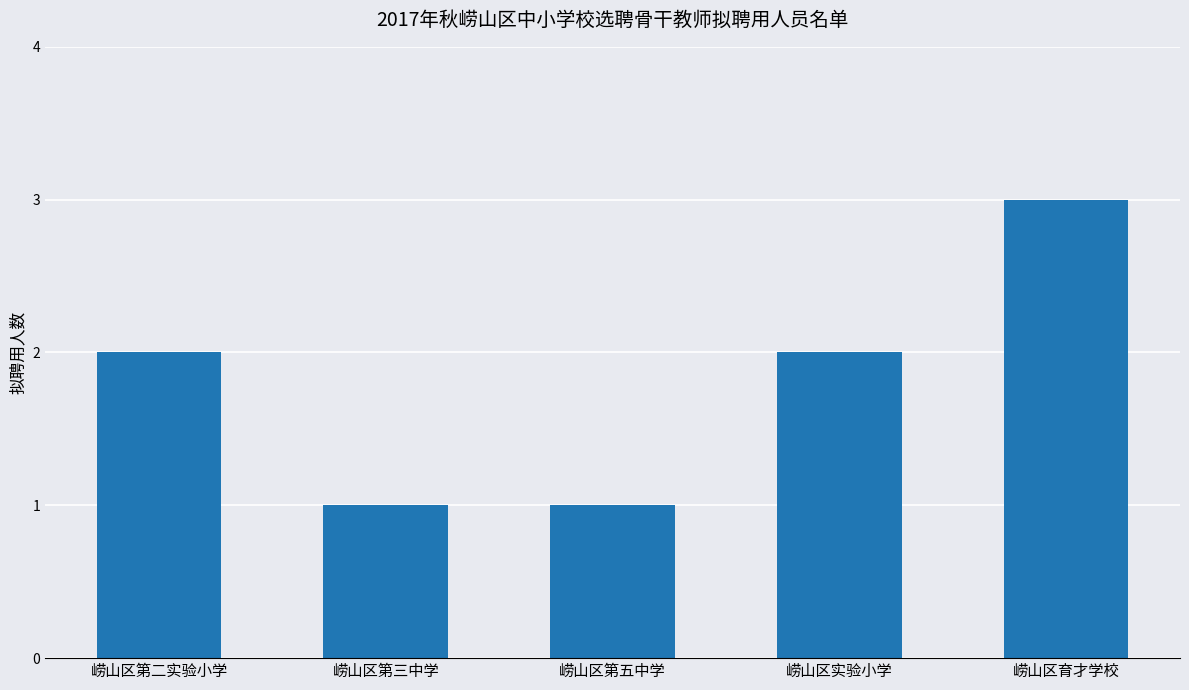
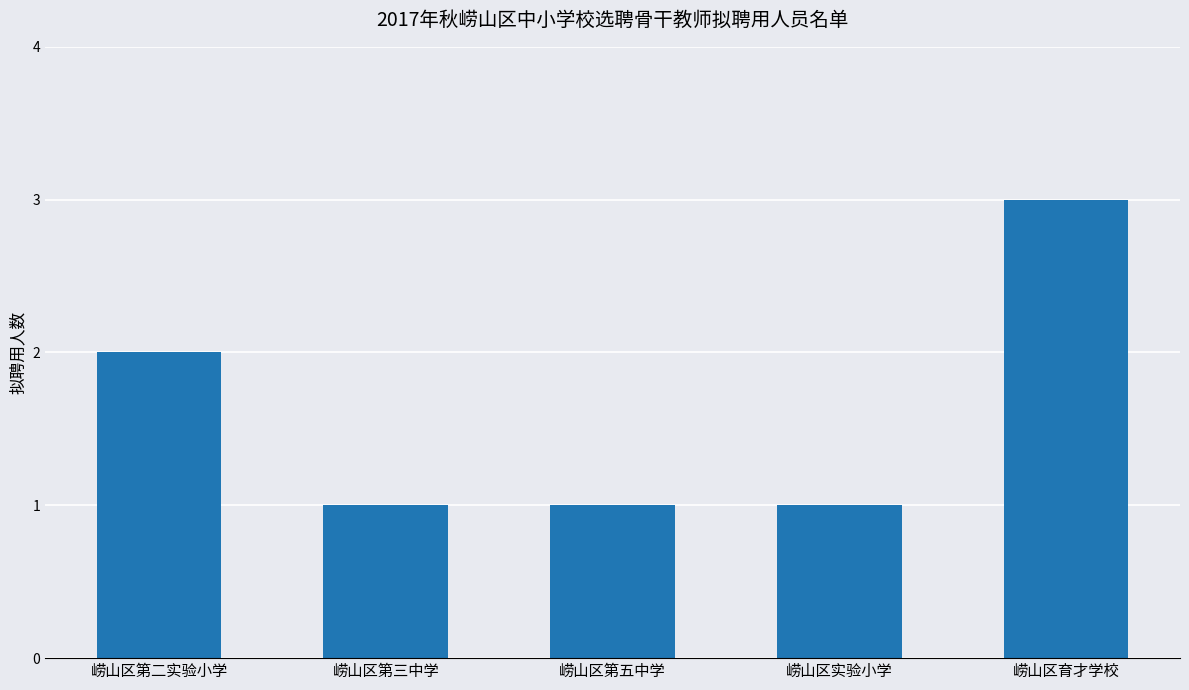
崂山区实验小学: 2 -> 1
